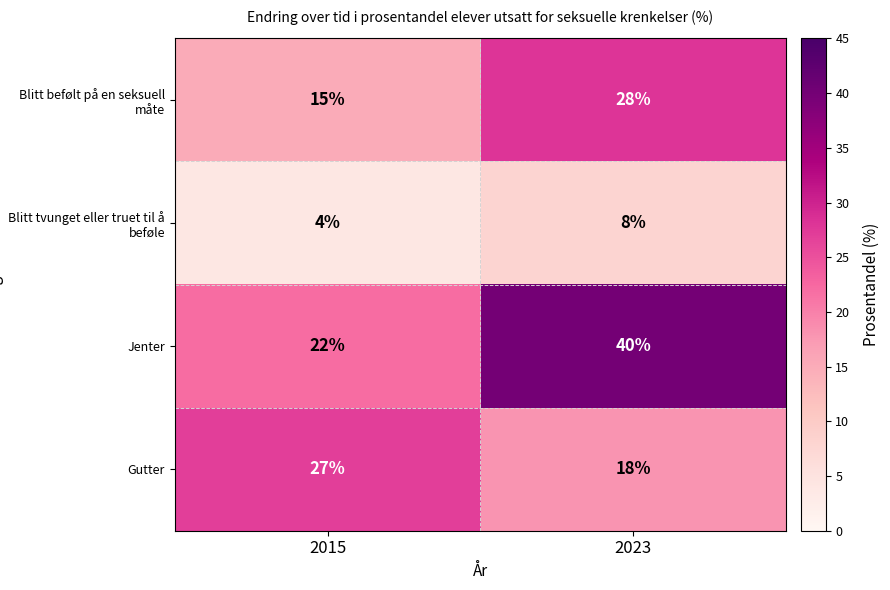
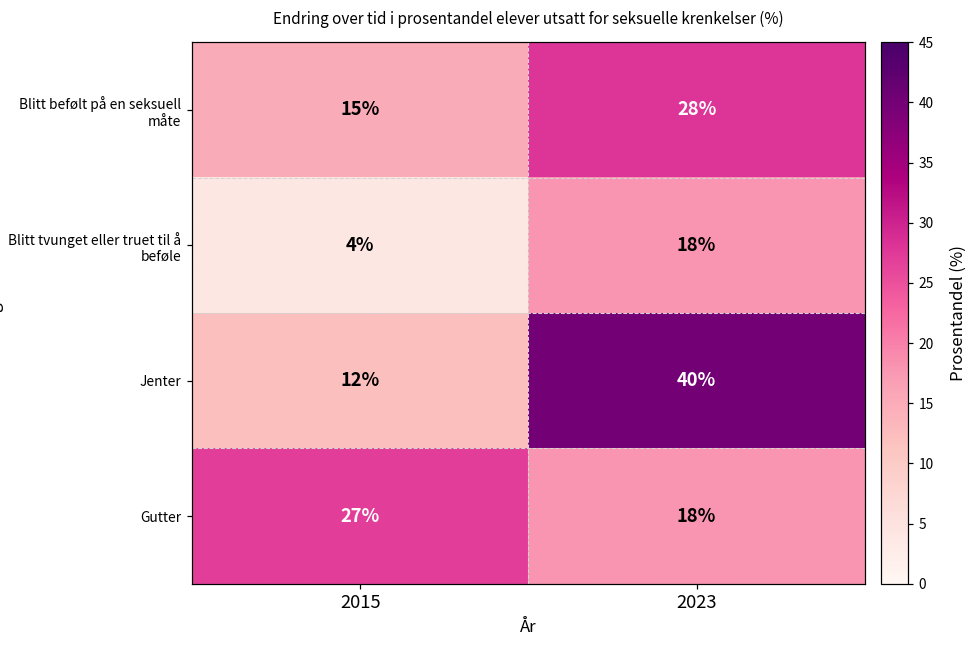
Blitt tvunget eller truet til å beføle, 2023: 8% -> 18%
Jenter, 2015: 22% -> 12%
